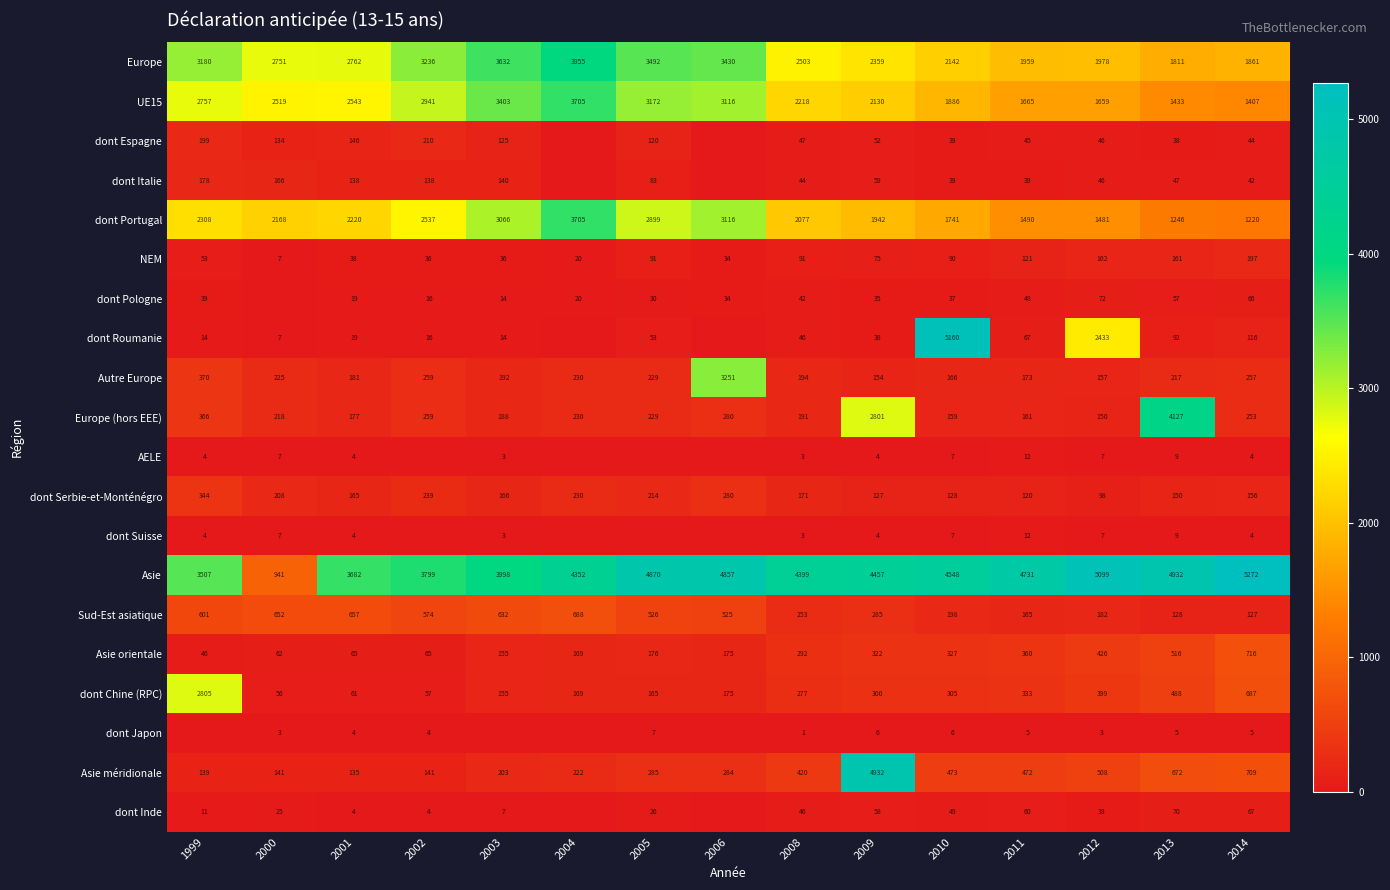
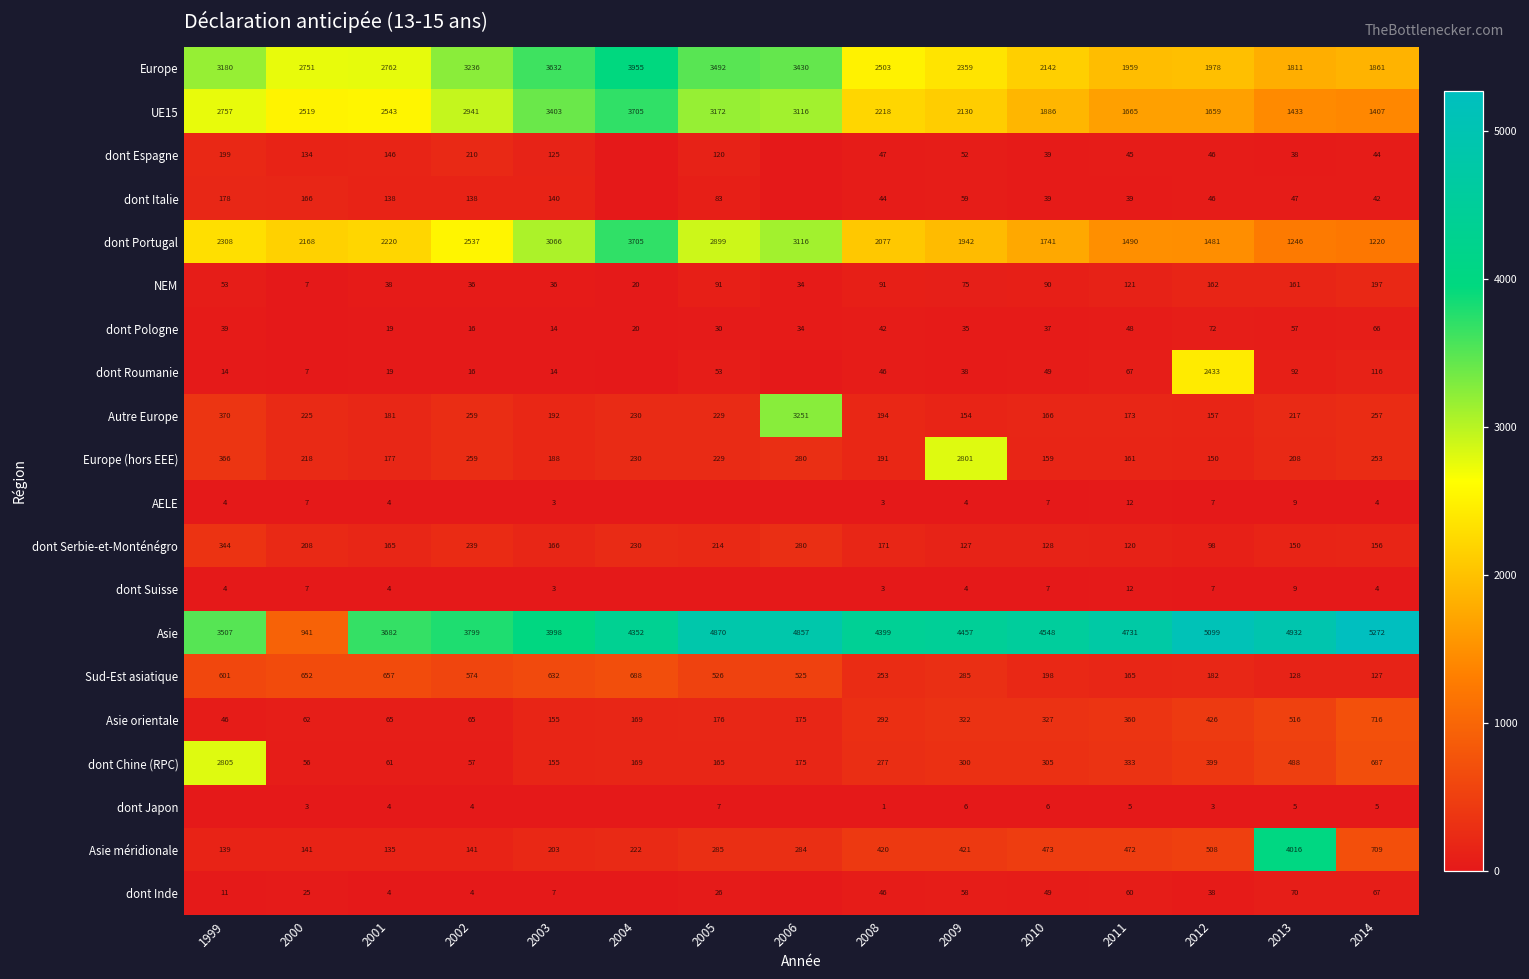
dont Roumanie, 2010: 5160 -> 49
Europe (hors EEE), 2013: 4127 -> 208
Asie méridionale, 2009: 4932 -> 421
Asie méridionale, 2013: 672 -> 4016
